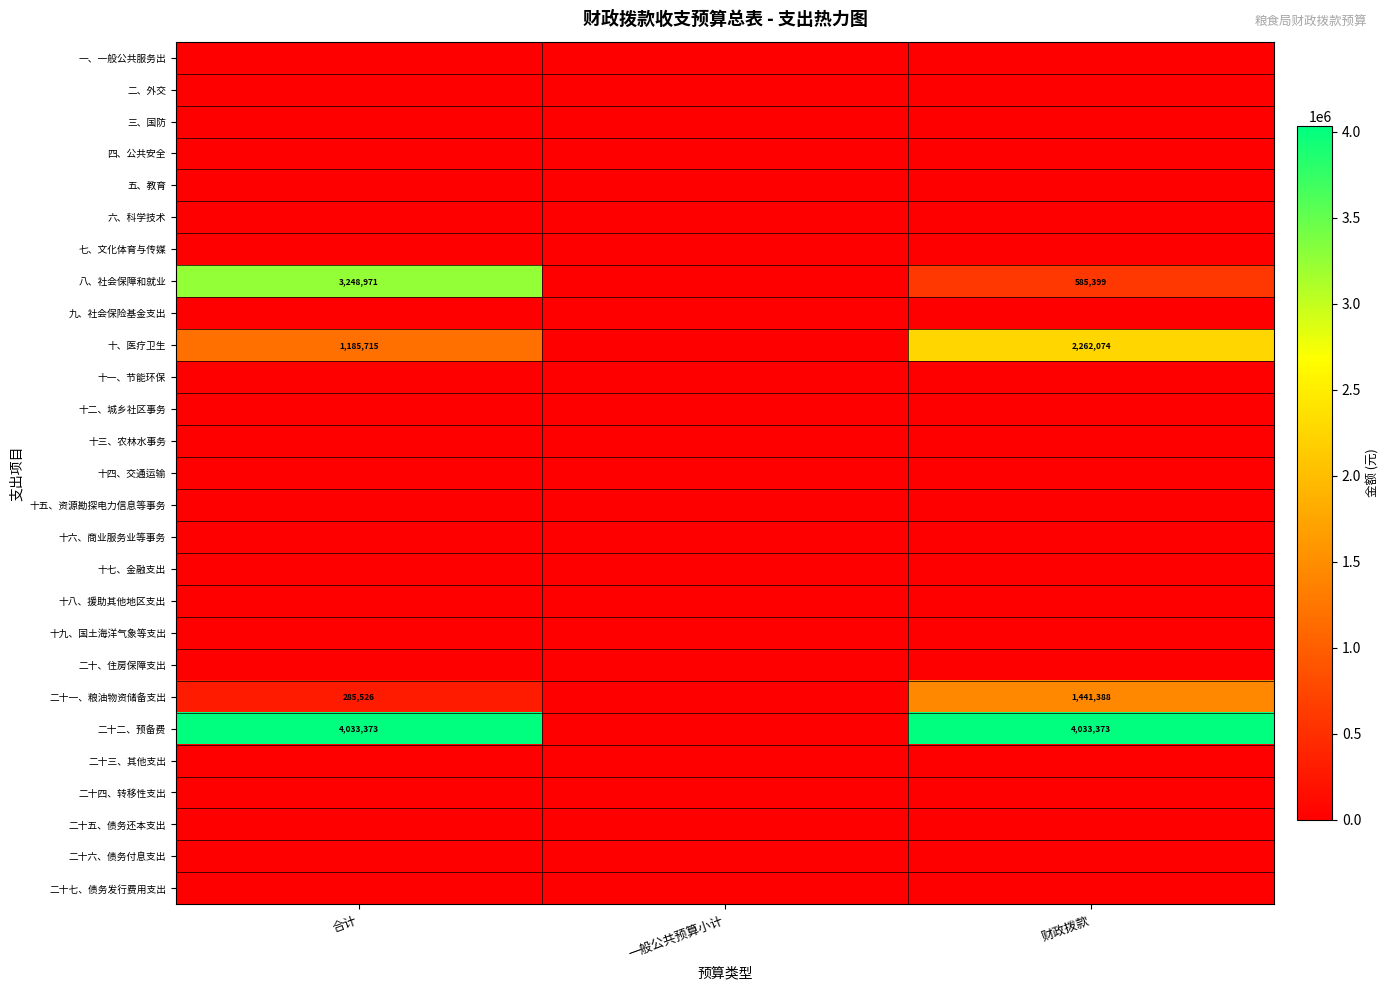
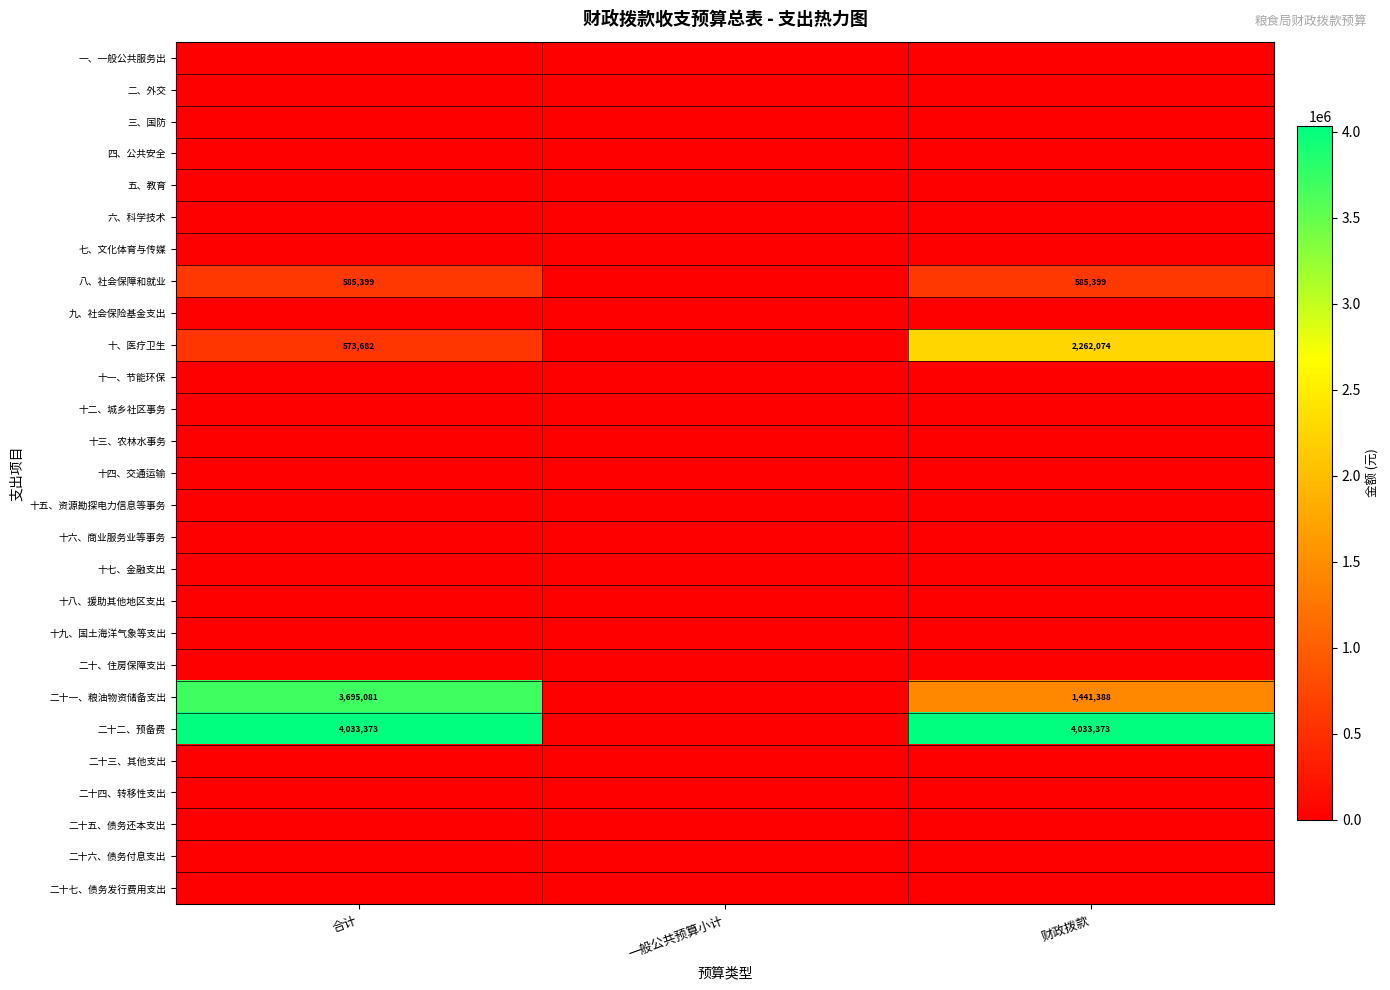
八、社会保障和就业, 合计: 3,248,971 -> 585,399
十、医疗卫生, 合计: 1,185,715 -> 573,682
二十一、粮油物资储备支出, 合计: 285,526 -> 3,695,081
